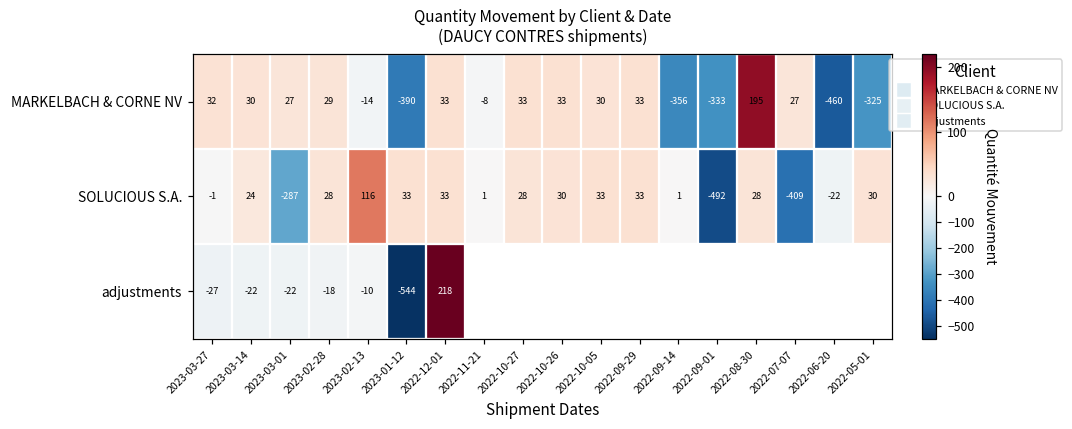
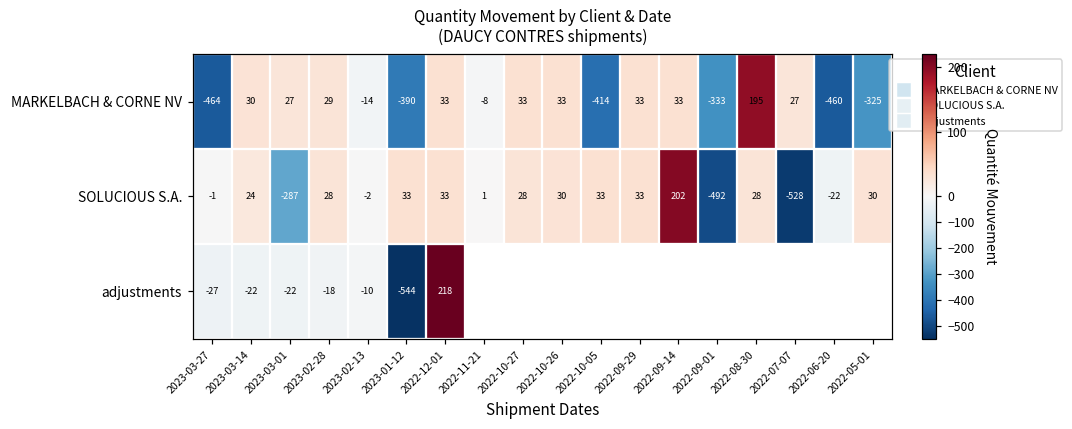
MARKELBACH & CORNE NV, 2023-03-27: 32 -> -464
MARKELBACH & CORNE NV, 2022-10-05: 30 -> -414
MARKELBACH & CORNE NV, 2022-09-14: -356 -> 33
SOLUCIOUS S.A., 2023-02-13: 116 -> -2
SOLUCIOUS S.A., 2022-09-14: 1 -> 202
SOLUCIOUS S.A., 2022-07-07: -409 -> -528
